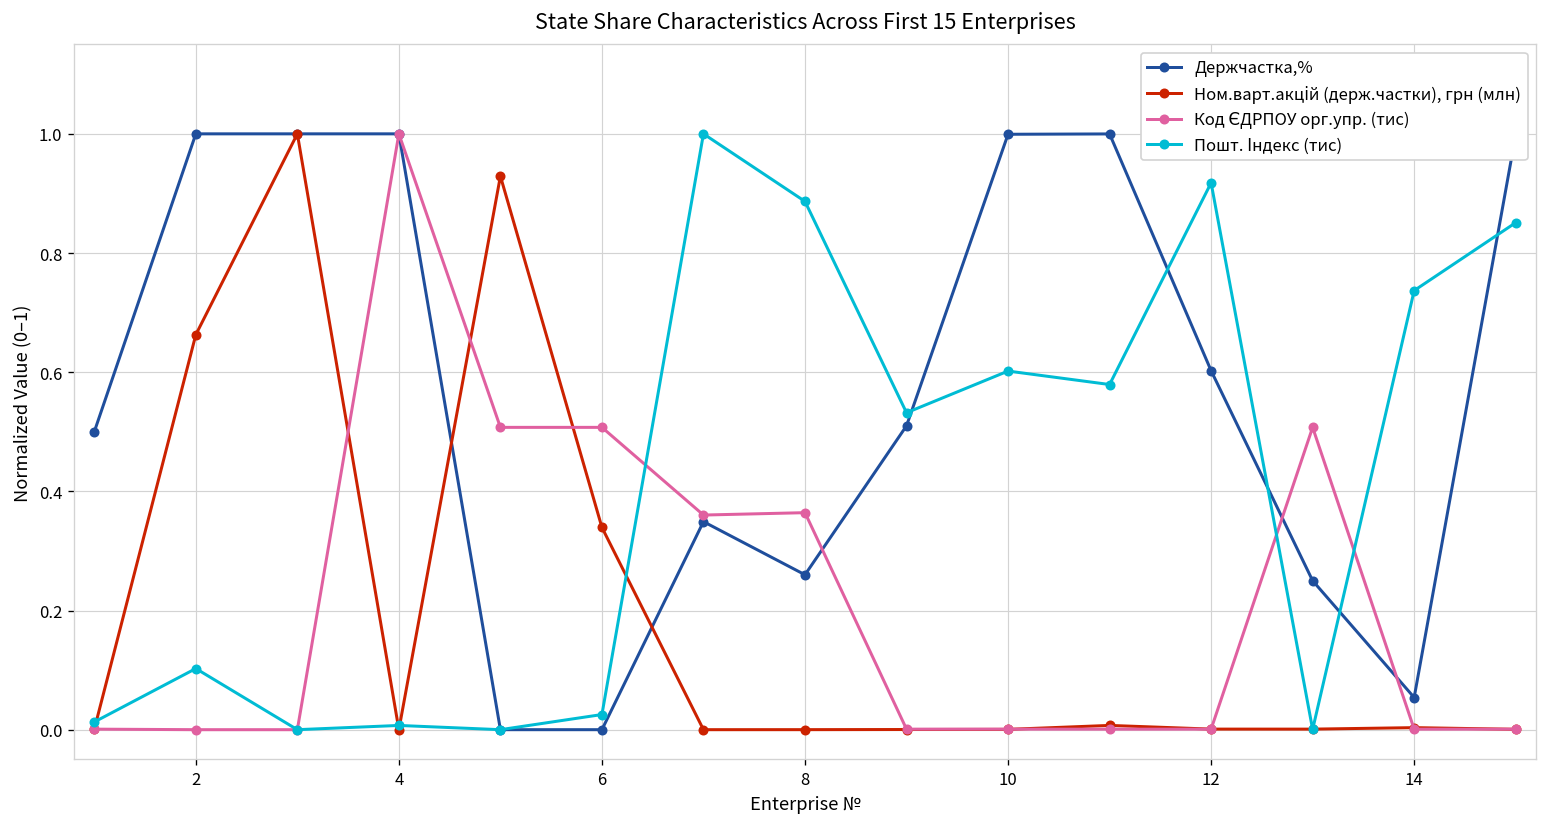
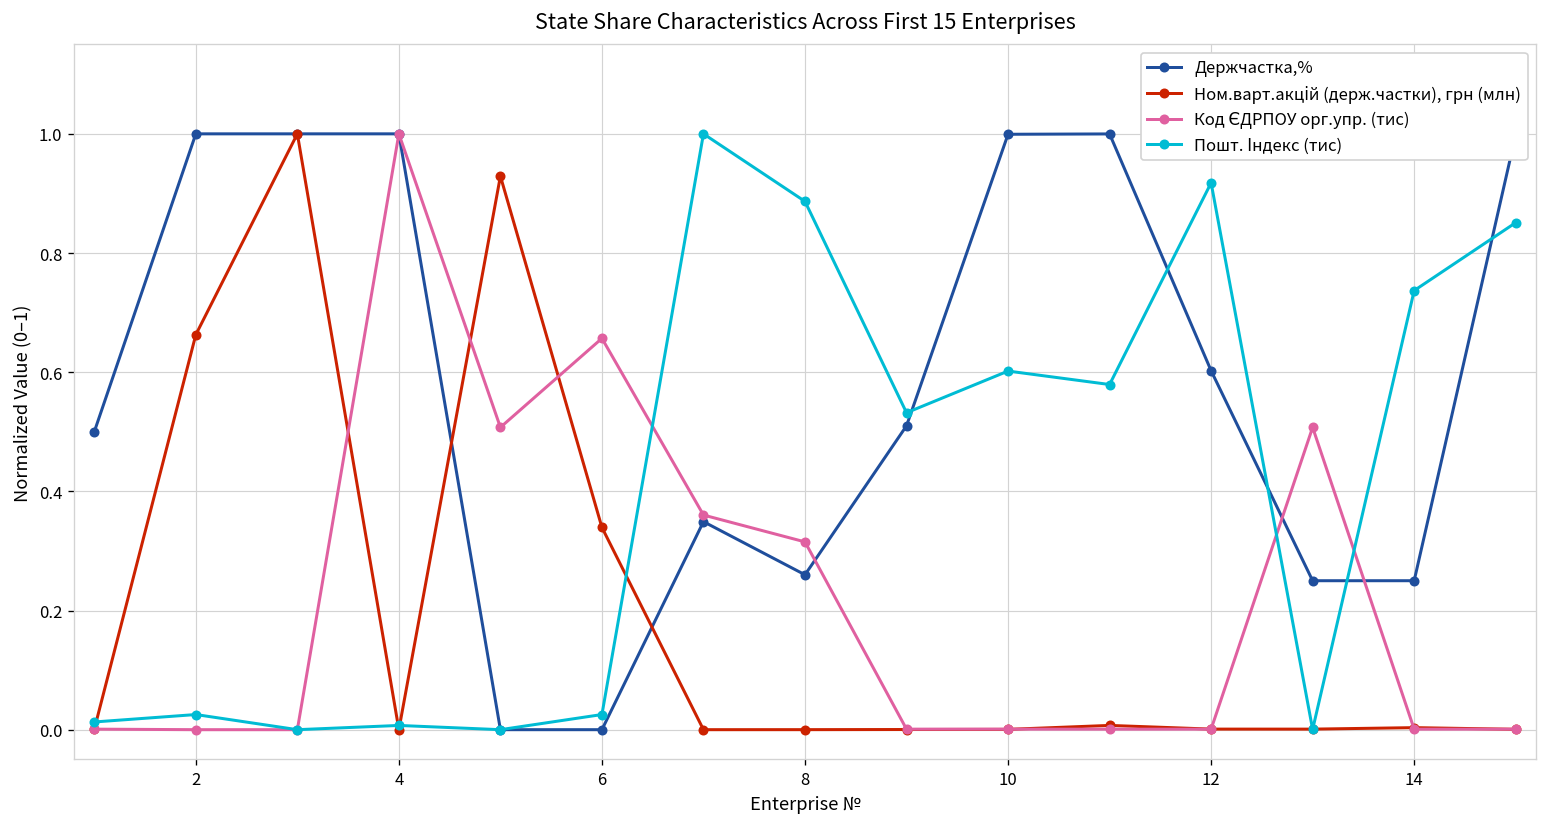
Пошт. Індекс (тис), 2: 0.10 -> 0.03
Код ЄДРПОУ орг.упр. (тис), 6: 0.51 -> 0.66
Код ЄДРПОУ орг.упр. (тис), 8: 0.36 -> 0.32
Держчастка,%, 14: 0.05 -> 0.25
